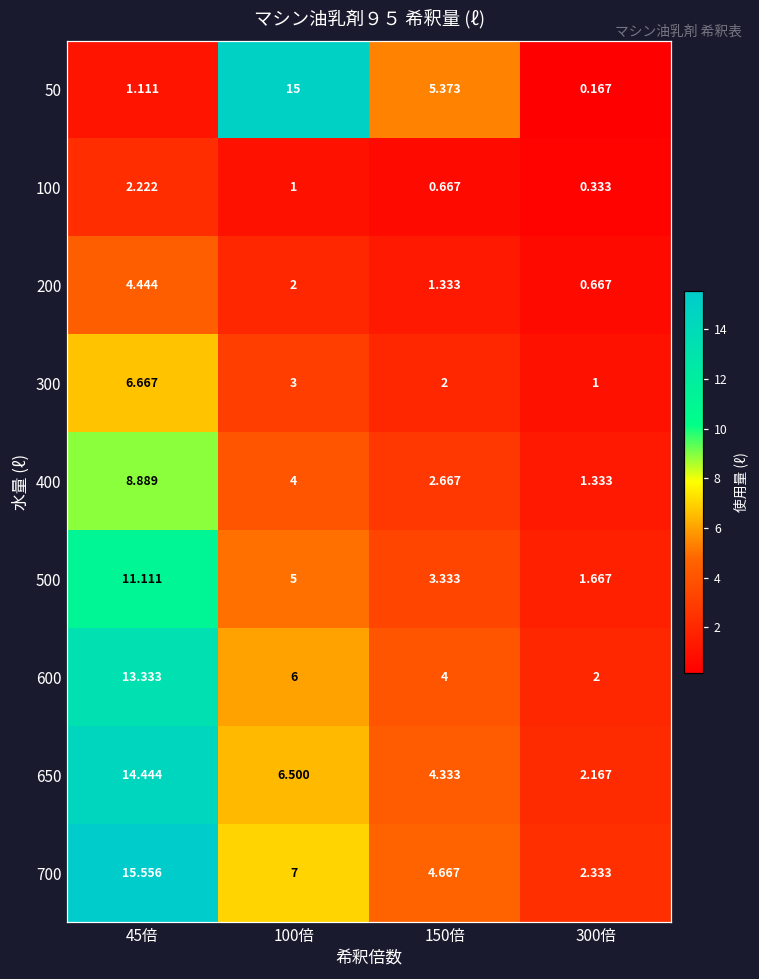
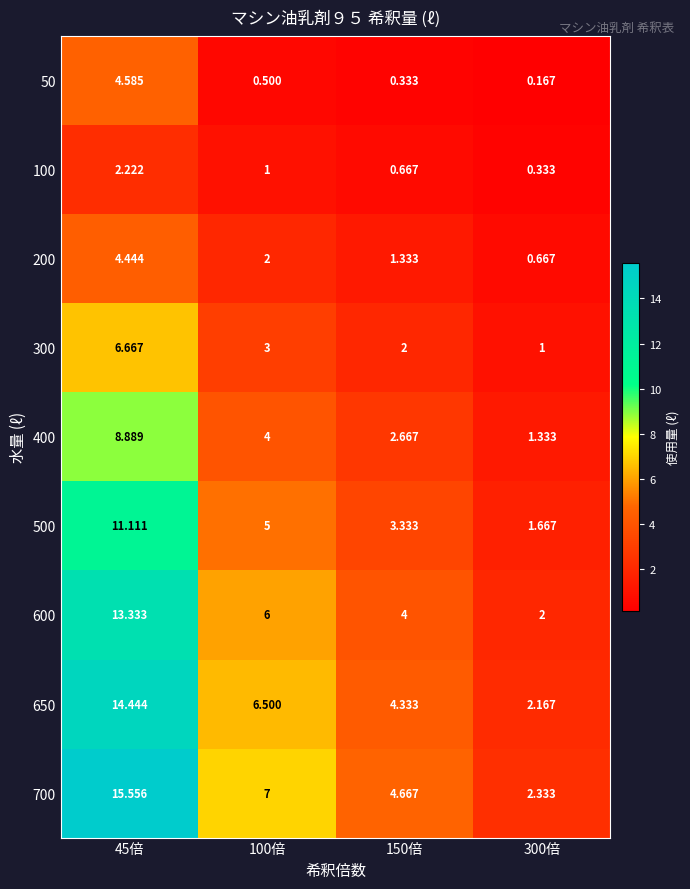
50, 45倍: 1.111 -> 4.585
50, 100倍: 15 -> 0.500
50, 150倍: 5.373 -> 0.333
